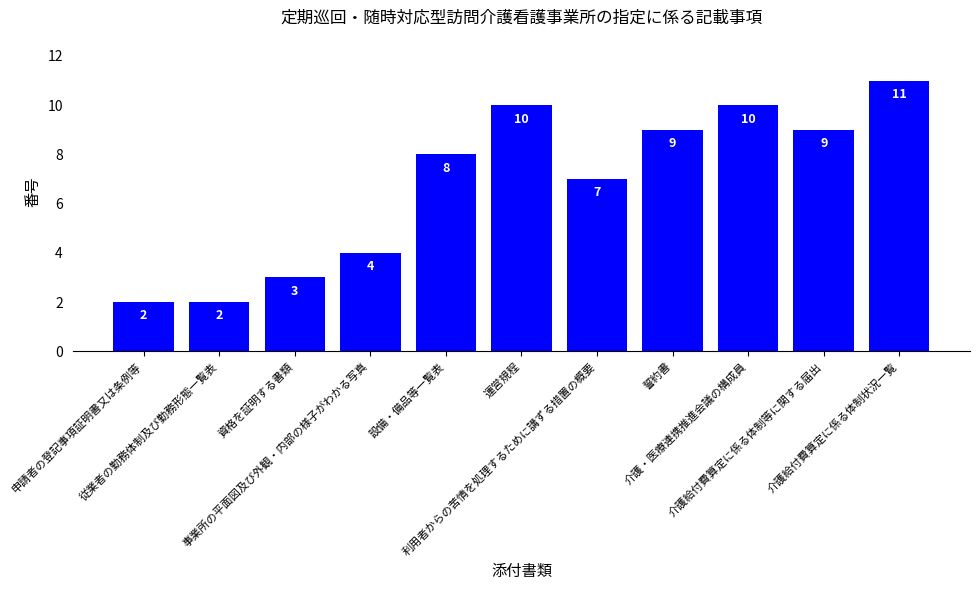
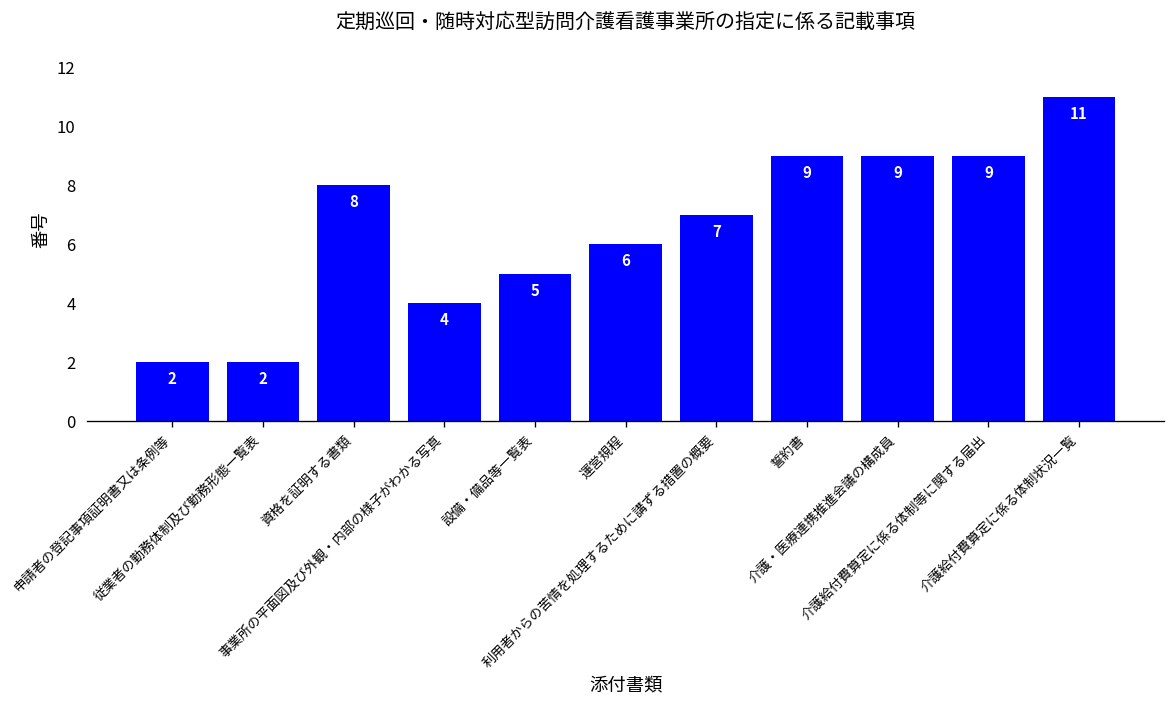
資格を証明する書類: 3 -> 8
設備・備品等一覧表: 8 -> 5
運営規程: 10 -> 6
介護・医療連携推進会議の構成員: 10 -> 9
